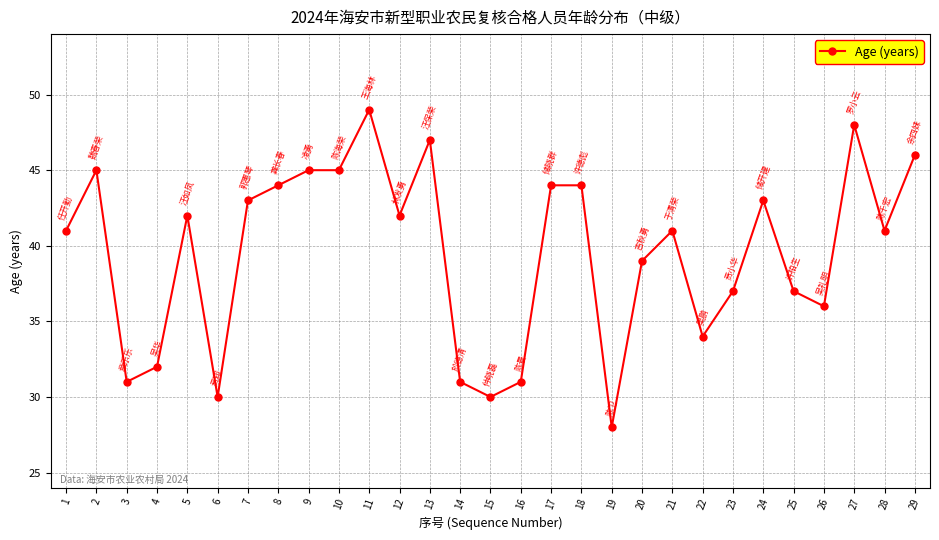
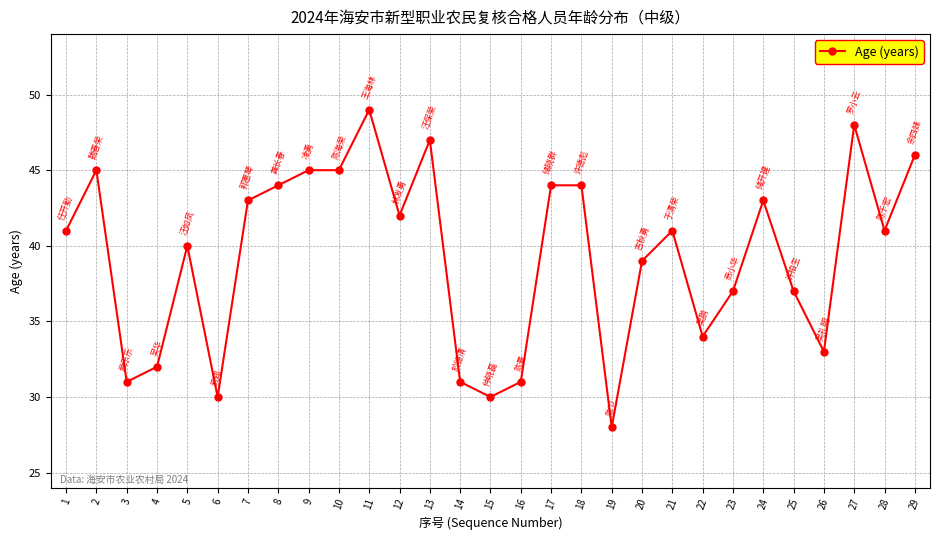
5: 42 -> 40
26: 36 -> 33
